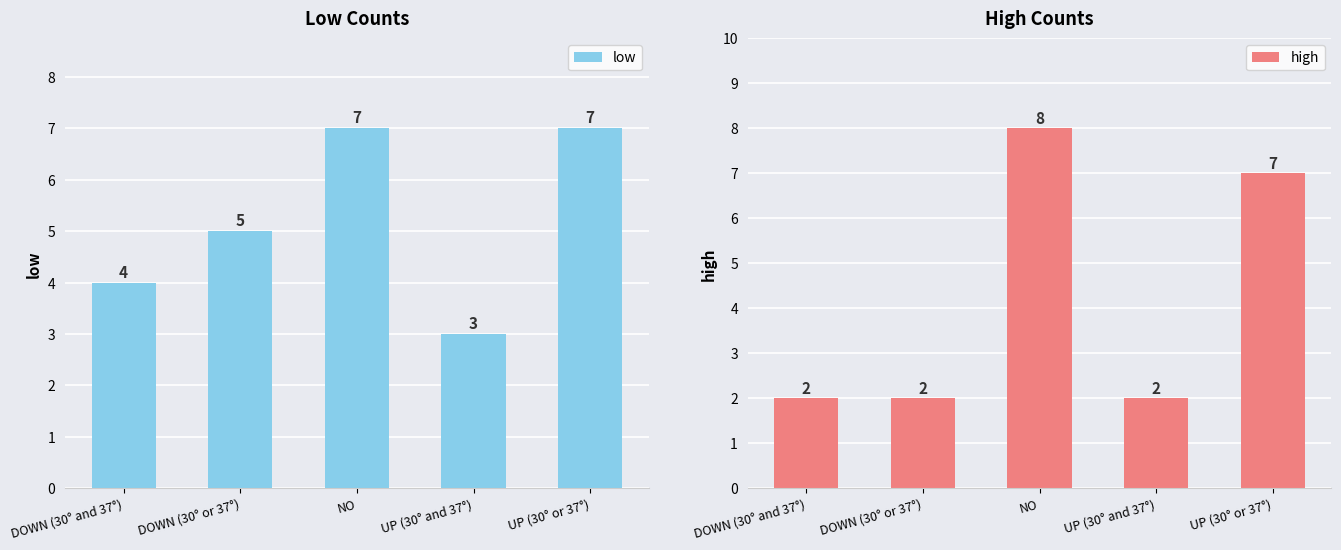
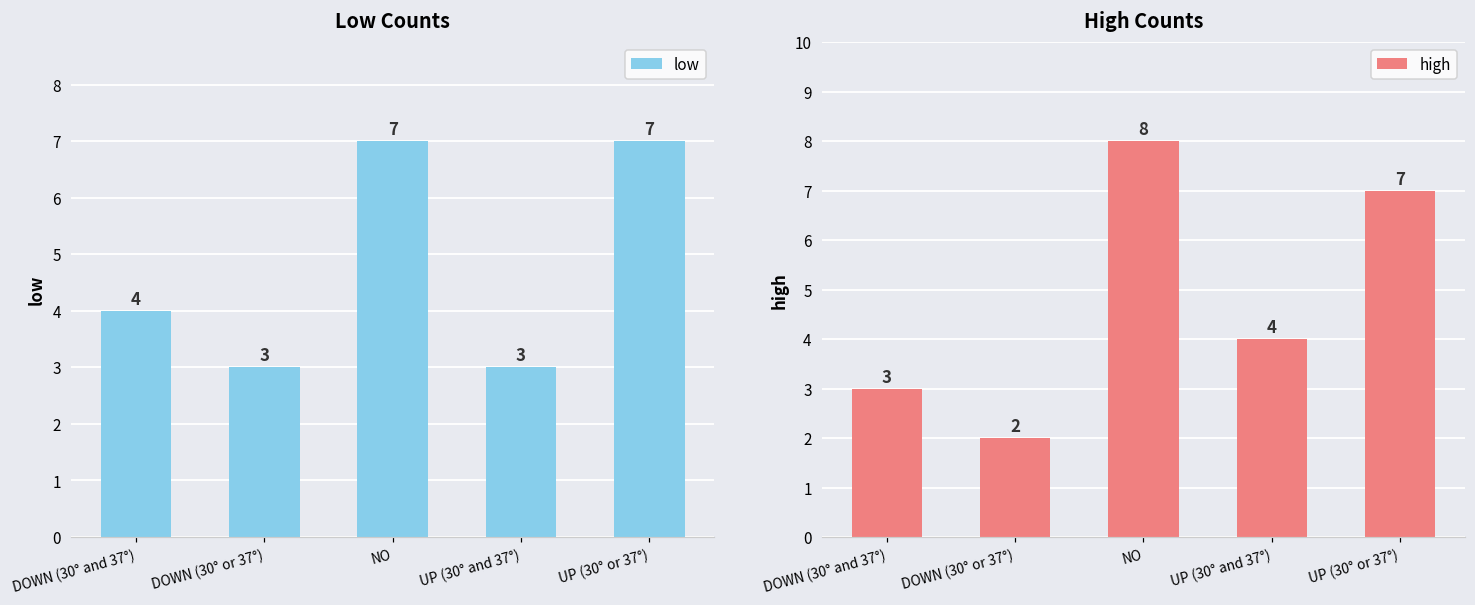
Low Counts, DOWN (30° or 37°): 5 -> 3
High Counts, DOWN (30° and 37°): 2 -> 3
High Counts, UP (30° and 37°): 2 -> 4
